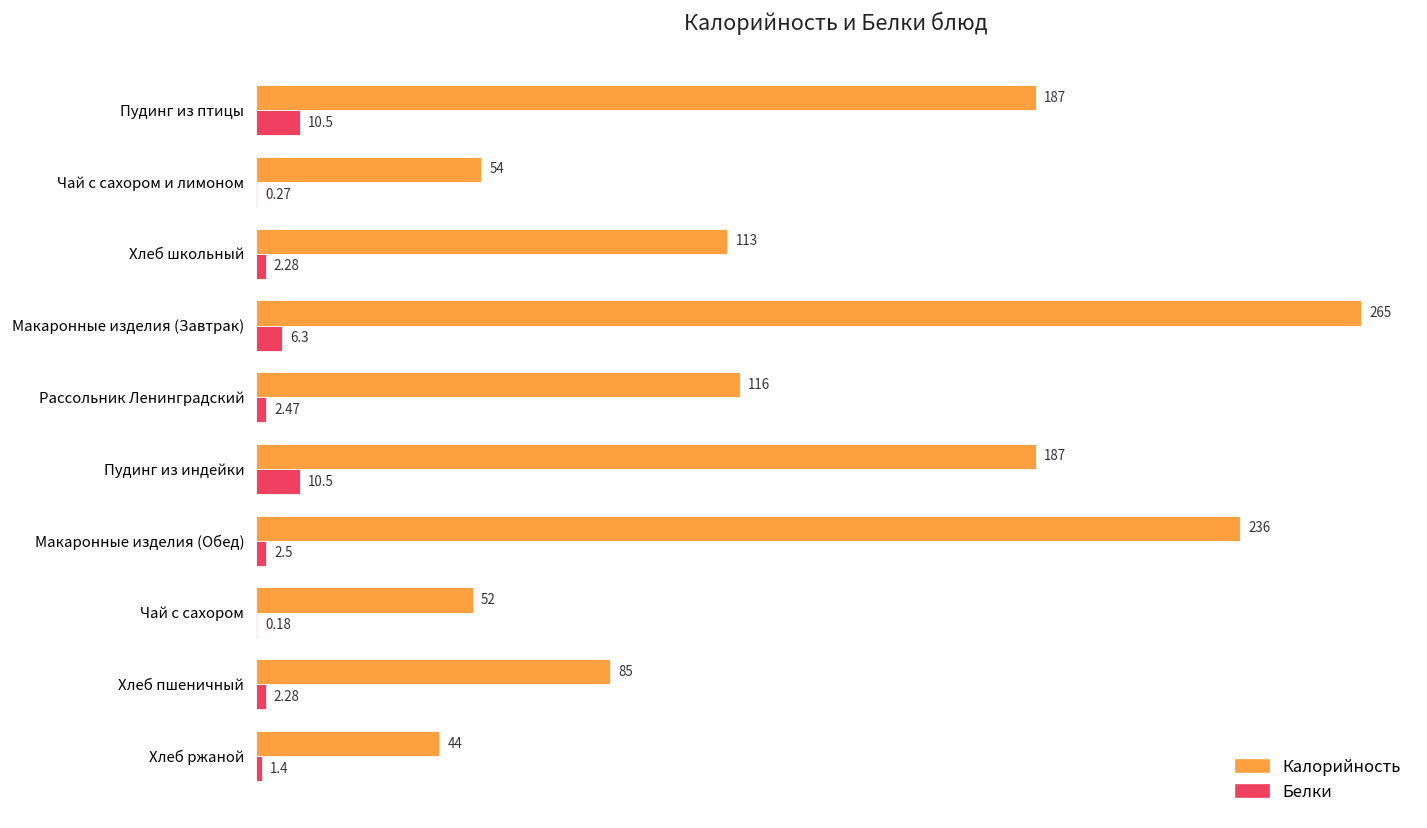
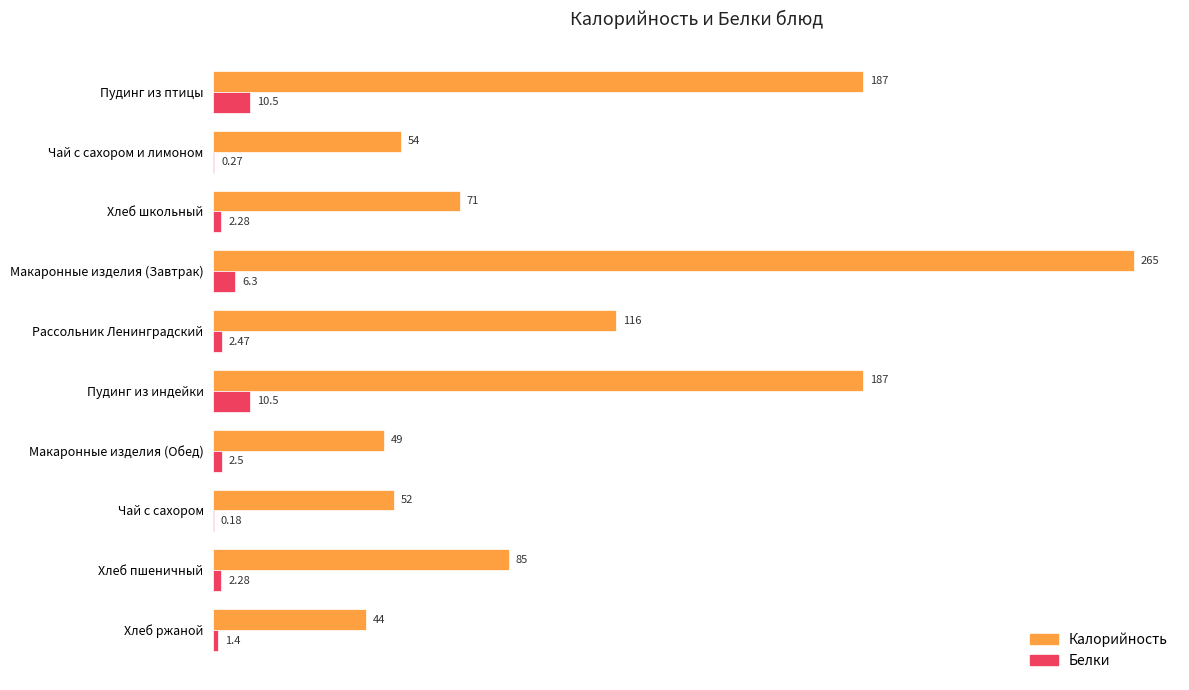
Калорийность, Хлеб школьный: 113 -> 71
Калорийность, Макаронные изделия (Обед): 236 -> 49
